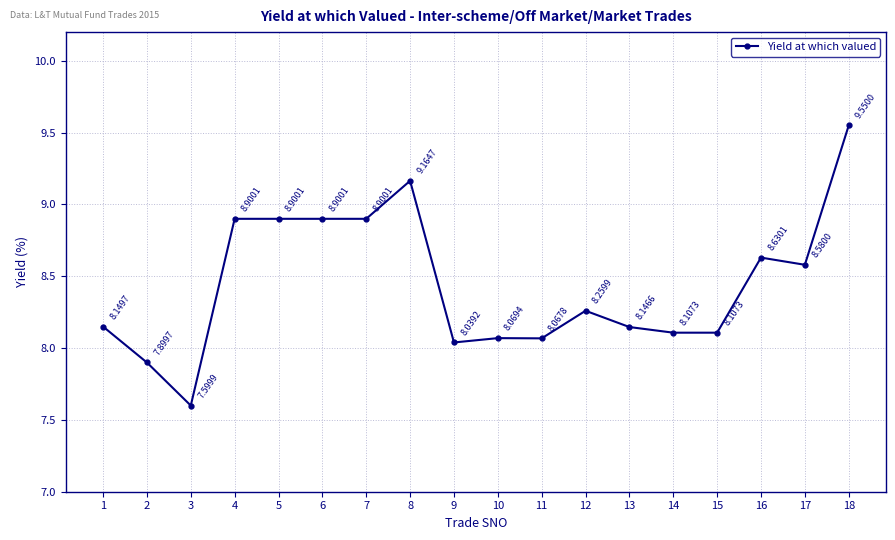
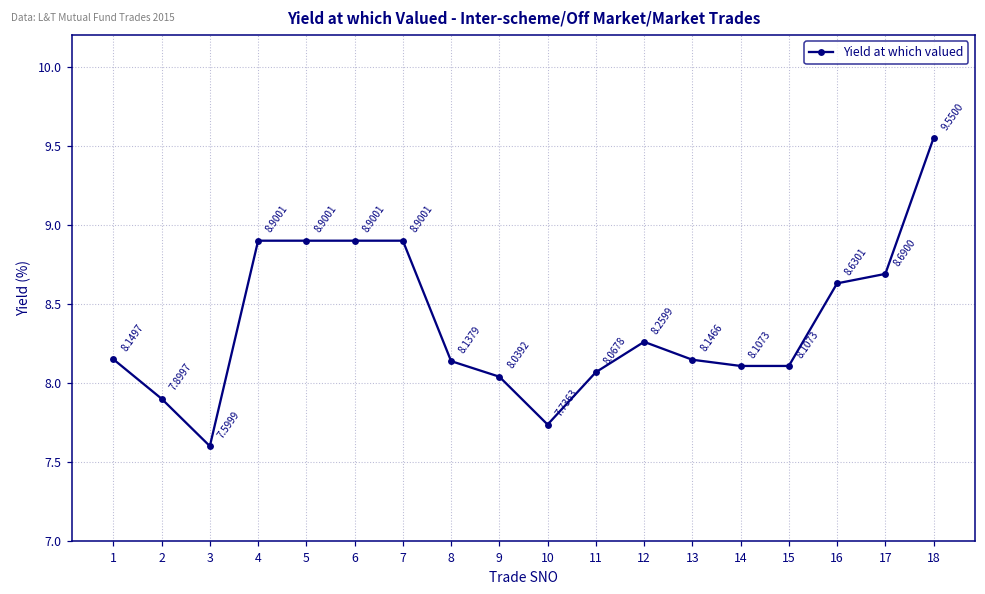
8: 9.1647 -> 8.1379
10: 8.0694 -> 7.7363
17: 8.5800 -> 8.6900
